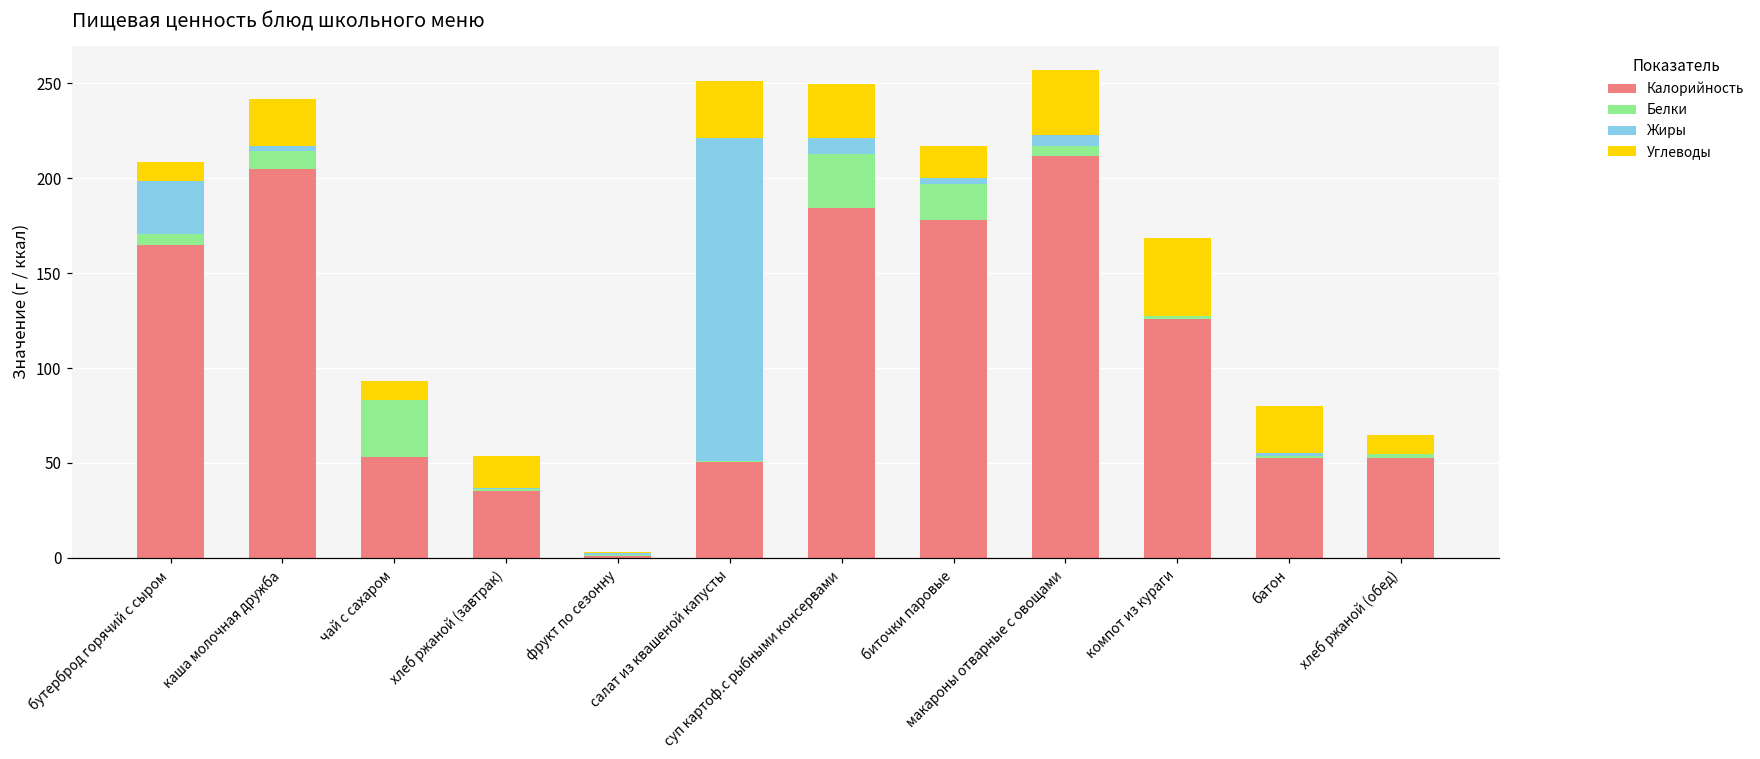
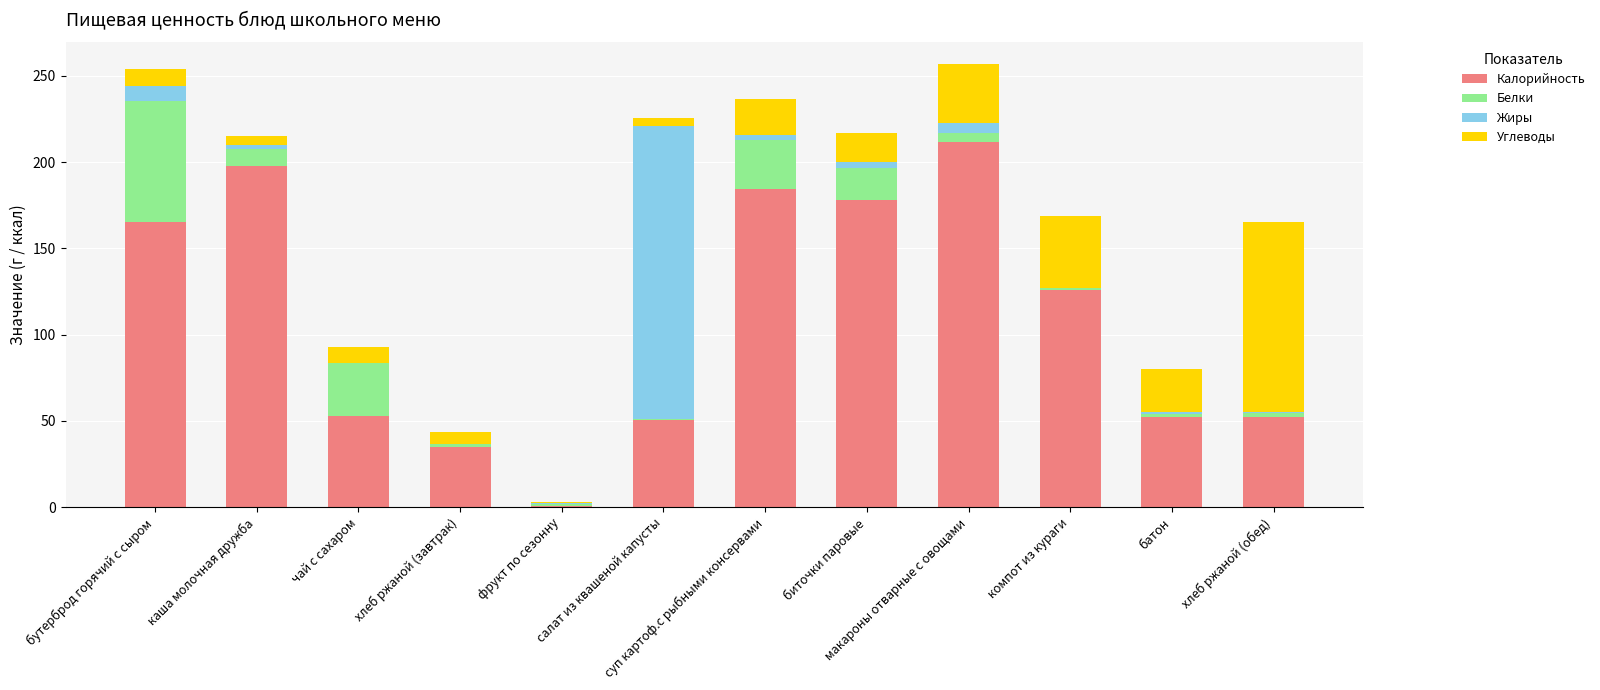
Белки, бутерброд горячий с сыром: 5 -> 71
Жиры, бутерброд горячий с сыром: 28 -> 8
Калорийность, каша молочная дружба: 205 -> 198
Углеводы, каша молочная дружба: 25 -> 5
Углеводы, хлеб ржаной (завтрак): 17 -> 7
Углеводы, салат из квашеной капусты: 30 -> 5
Жиры, суп картоф.с рыбными консервами: 8 -> 3
Углеводы, суп картоф.с рыбными консервами: 29 -> 21
Углеводы, хлеб ржаной (обед): 10 -> 111
